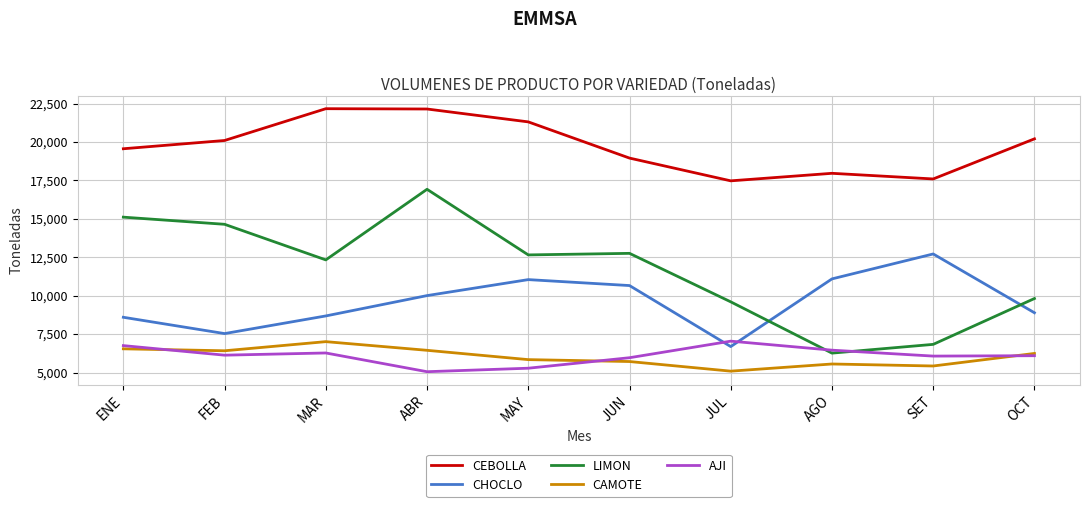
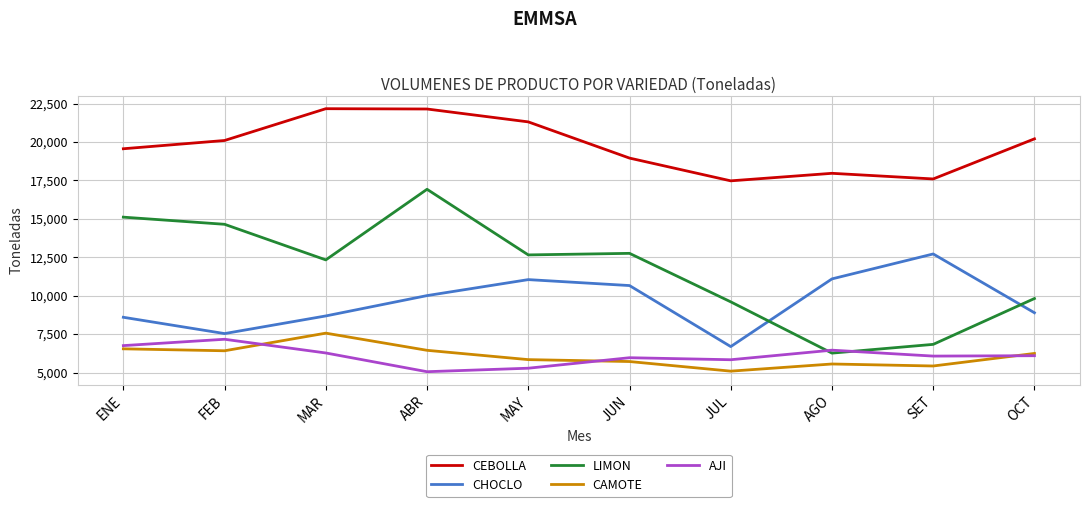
AJI, FEB: 6,100 -> 7,200
CAMOTE, MAR: 7,000 -> 7,600
AJI, JUL: 7,000 -> 5,800
